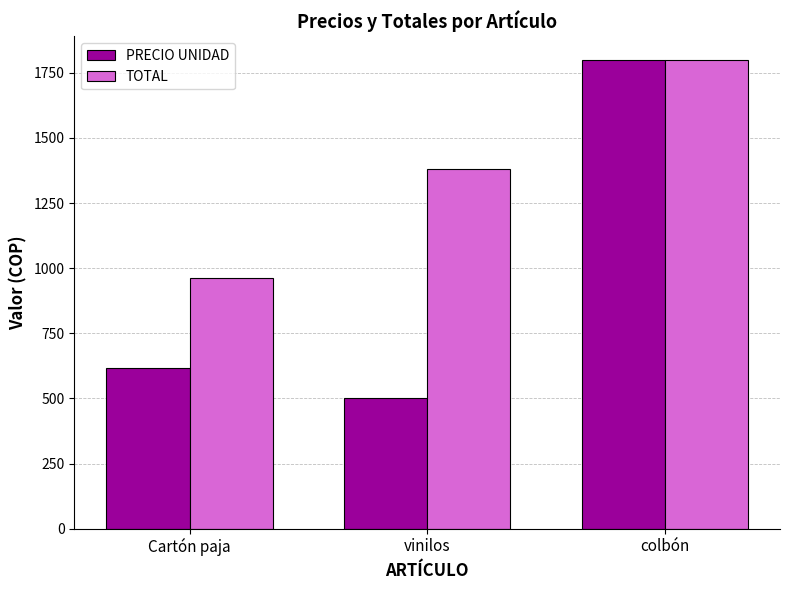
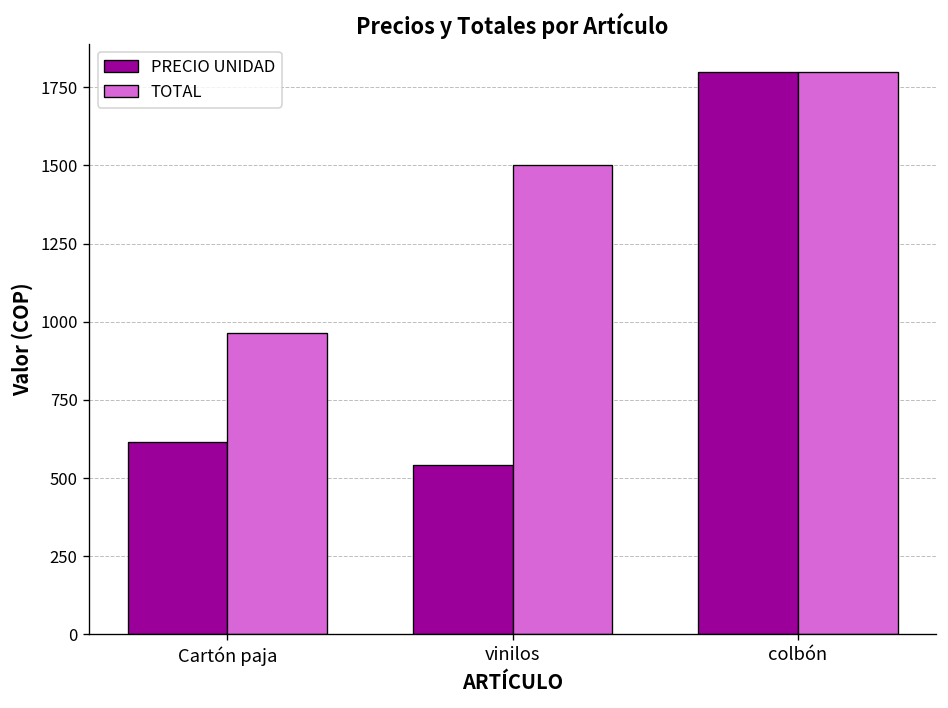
PRECIO UNIDAD, vinilos: 500 -> 540
TOTAL, vinilos: 1380 -> 1500
